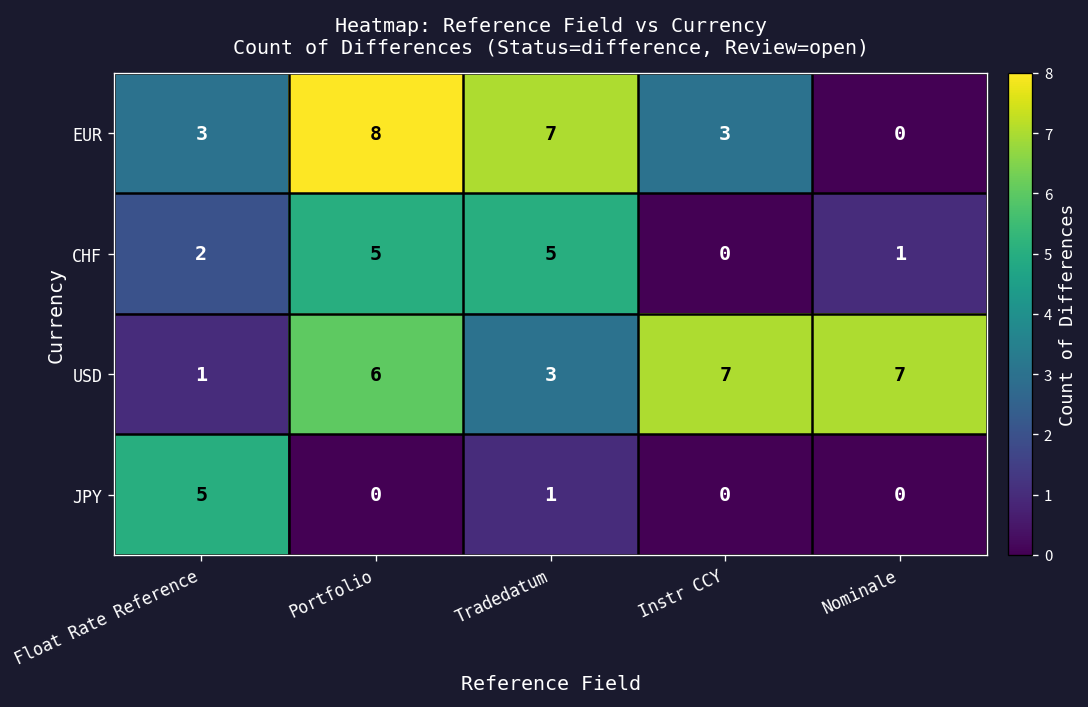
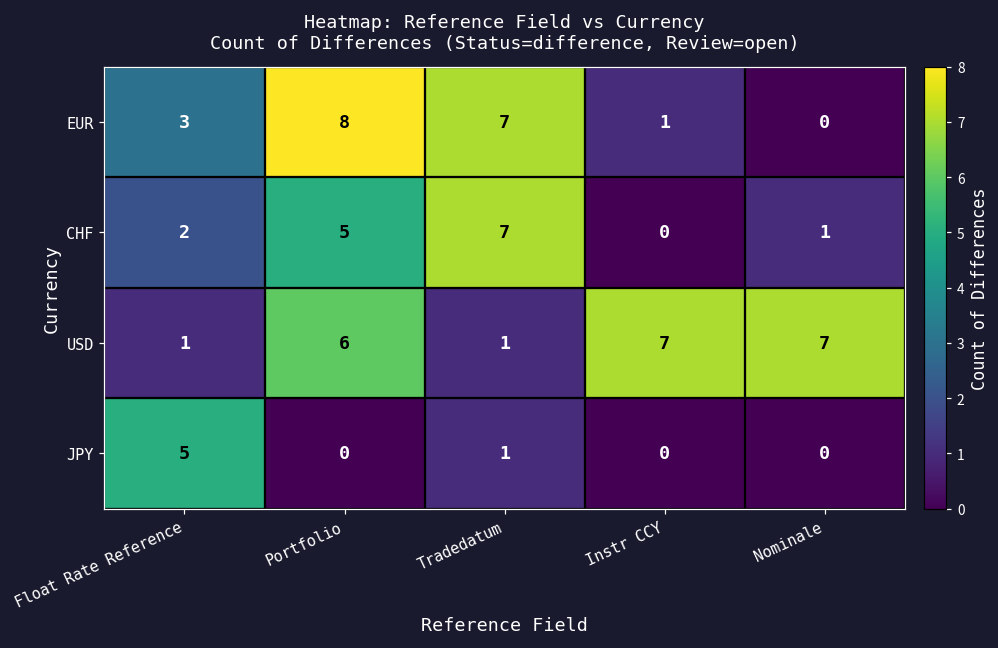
EUR, Instr CCY: 3 -> 1
CHF, Tradedatum: 5 -> 7
USD, Tradedatum: 3 -> 1
